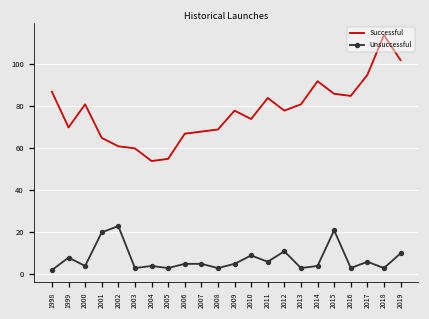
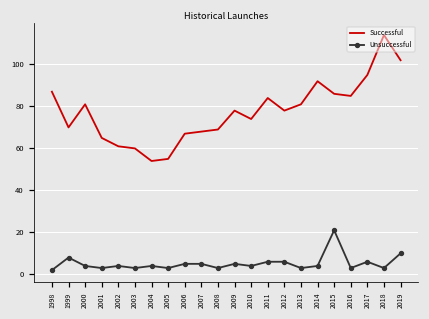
Unsuccessful, 2001: 20 -> 3
Unsuccessful, 2002: 23 -> 4
Unsuccessful, 2010: 9 -> 4
Unsuccessful, 2012: 11 -> 6
